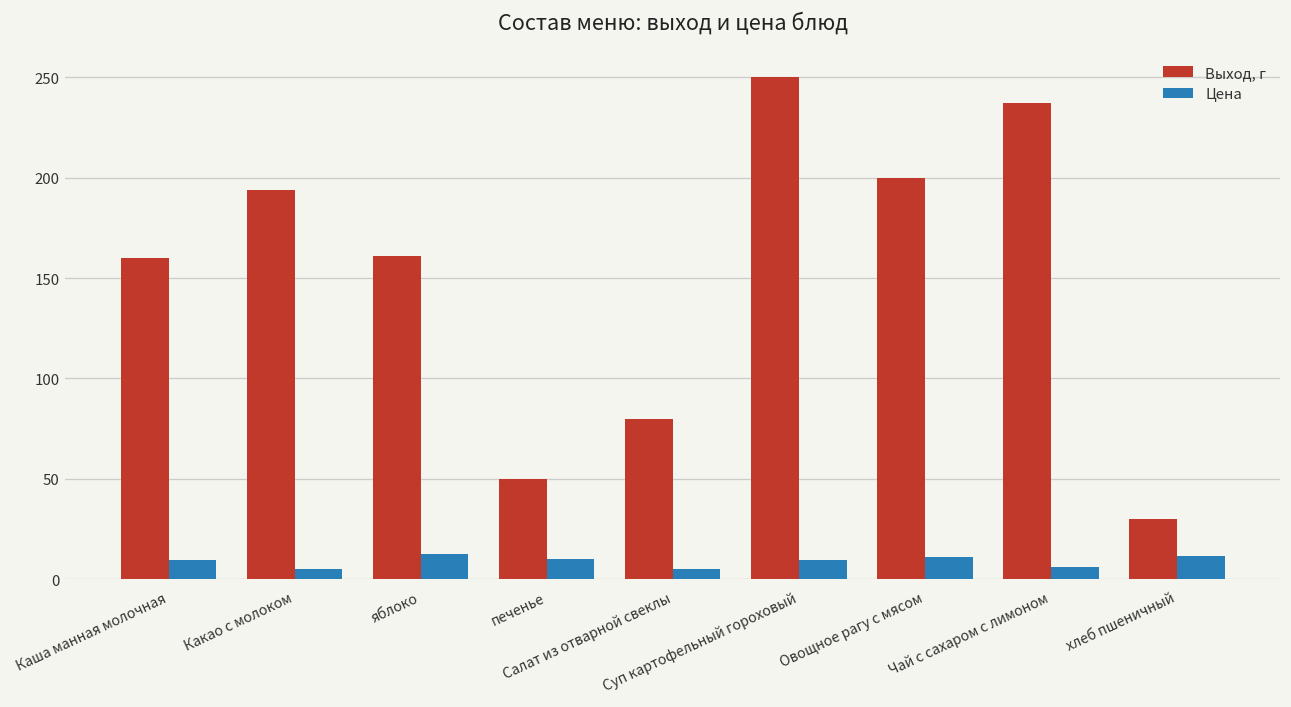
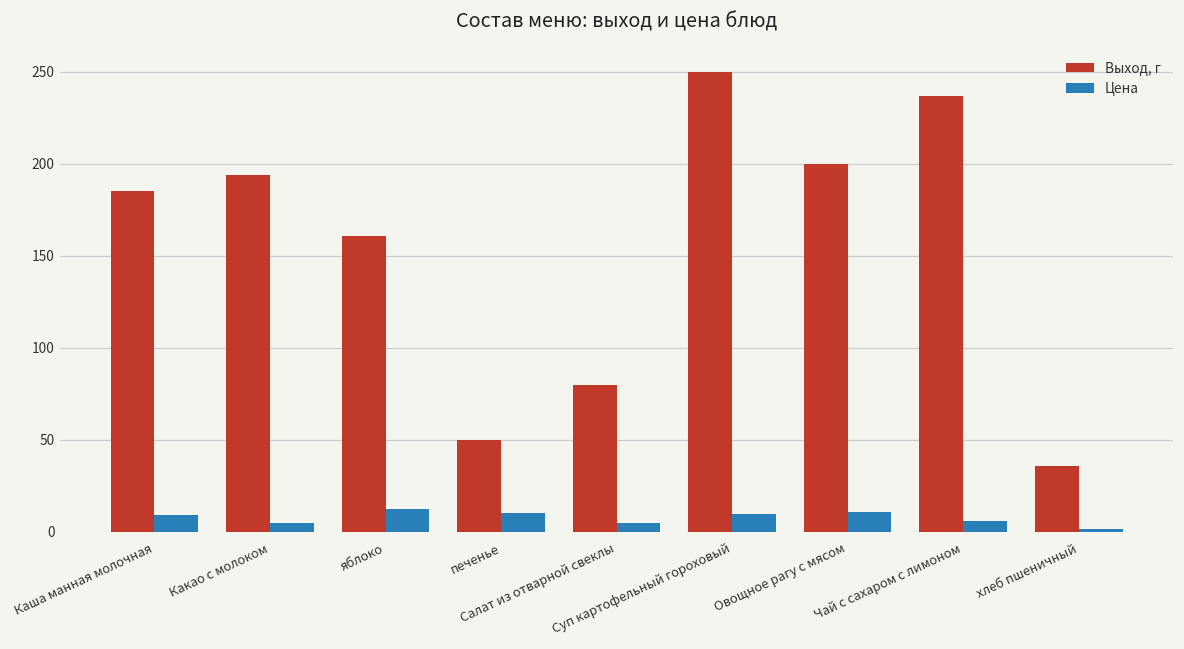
Выход, г, Каша манная молочная: 160 -> 185
Выход, г, хлеб пшеничный: 30 -> 36
Цена, хлеб пшеничный: 12 -> 2
